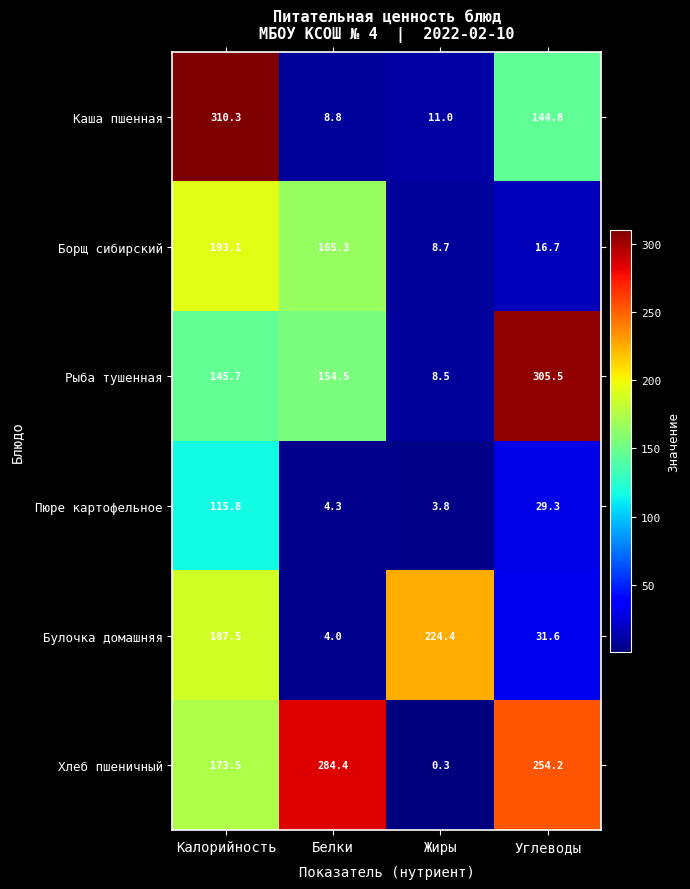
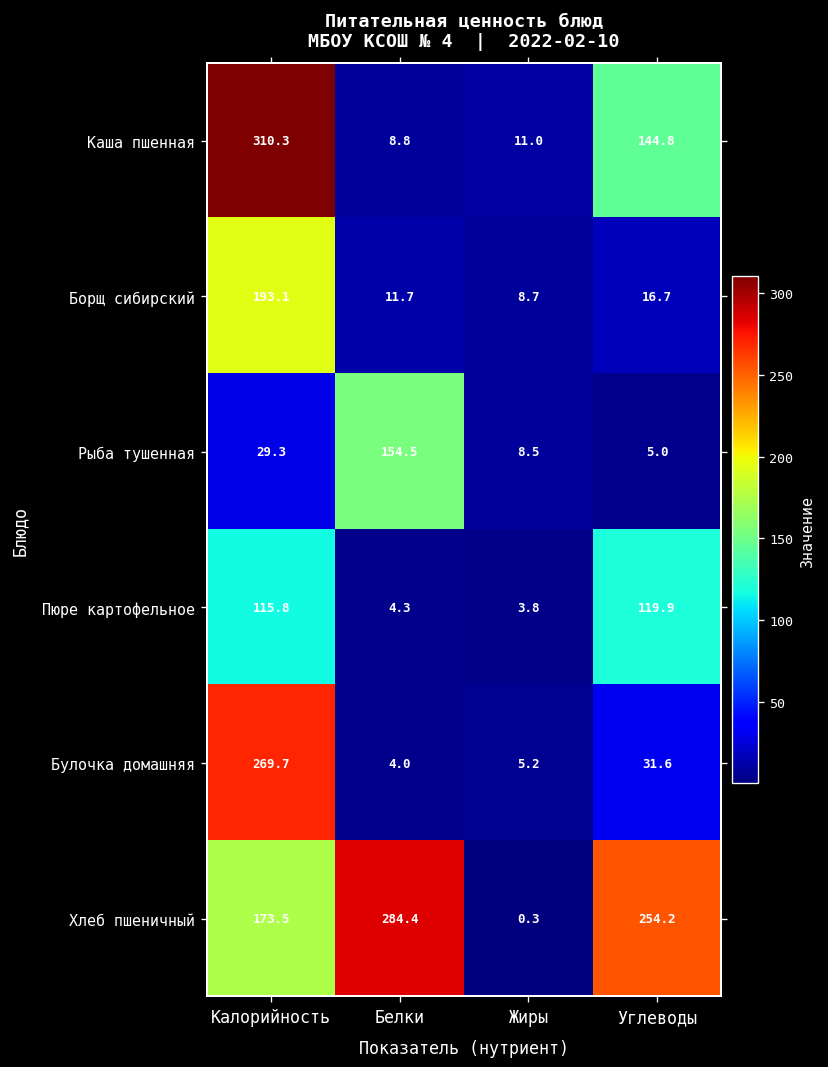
Борщ сибирский, Белки: 165.3 -> 11.7
Рыба тушенная, Калорийность: 145.7 -> 29.3
Рыба тушенная, Углеводы: 305.5 -> 5.0
Пюре картофельное, Углеводы: 29.3 -> 119.9
Булочка домашняя, Калорийность: 187.5 -> 269.7
Булочка домашняя, Жиры: 224.4 -> 5.2
